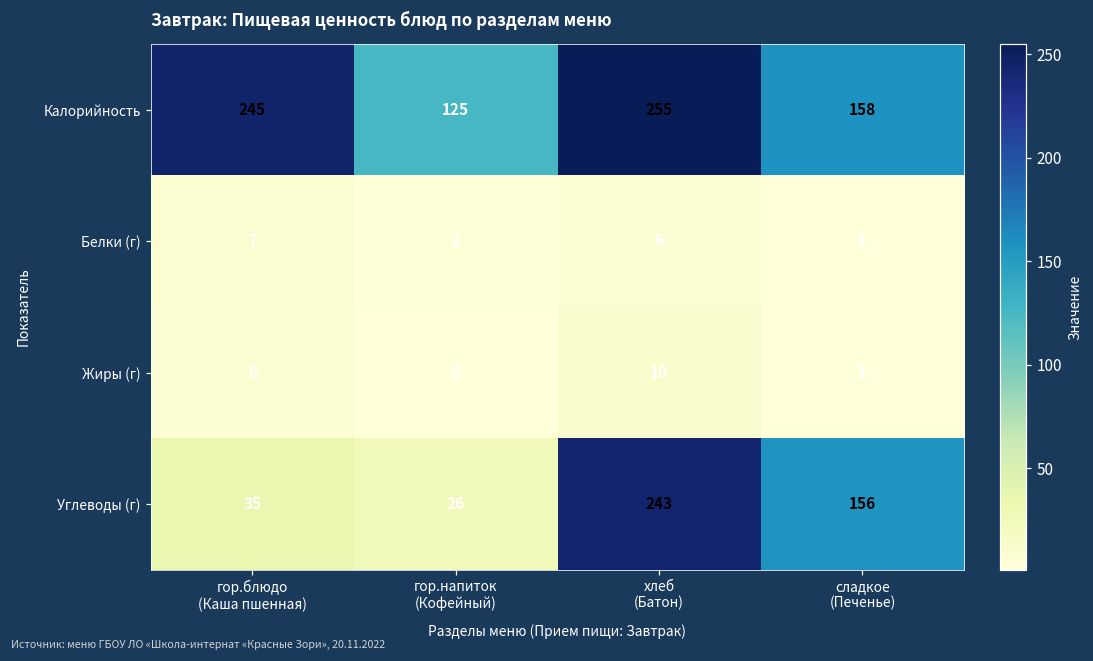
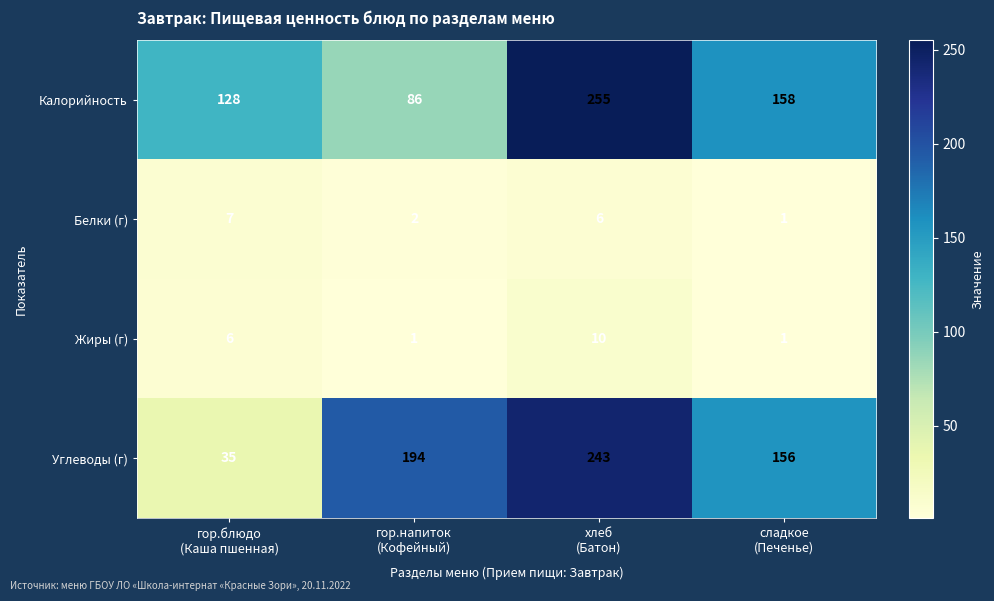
Калорийность, гор.блюдо (Каша пшенная): 245 -> 128
Калорийность, гор.напиток (Кофейный): 125 -> 86
Углеводы (г), гор.напиток (Кофейный): 26 -> 194
